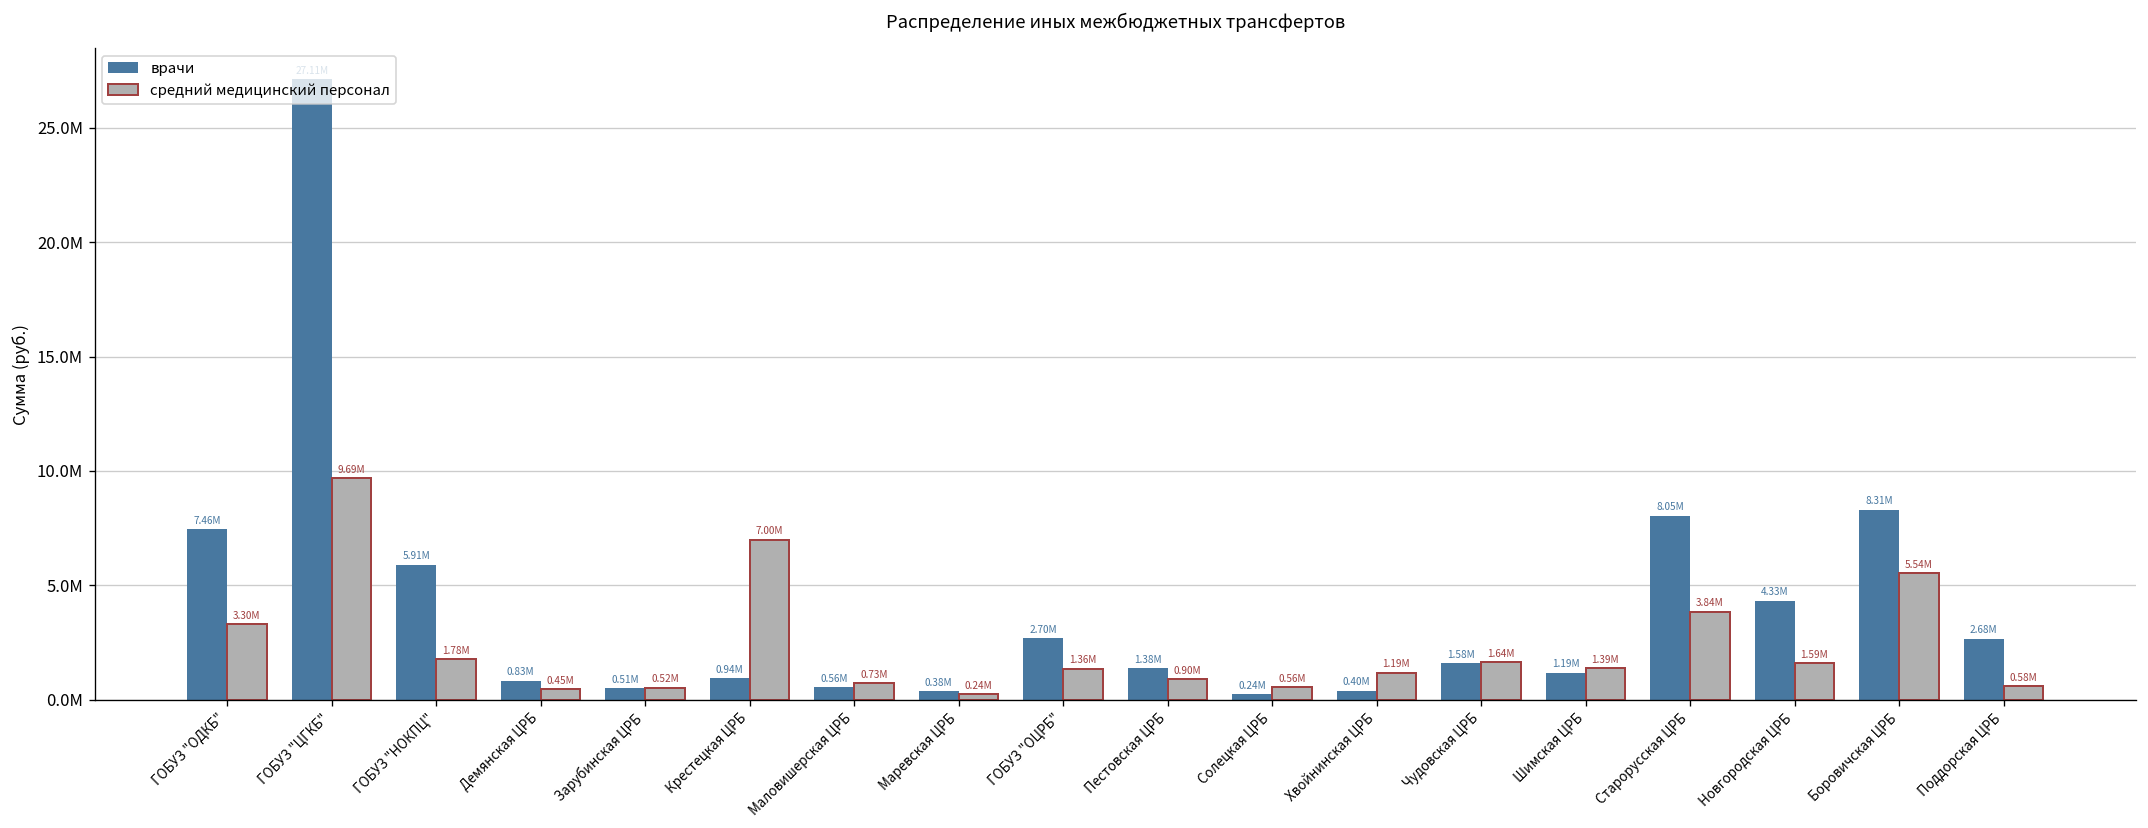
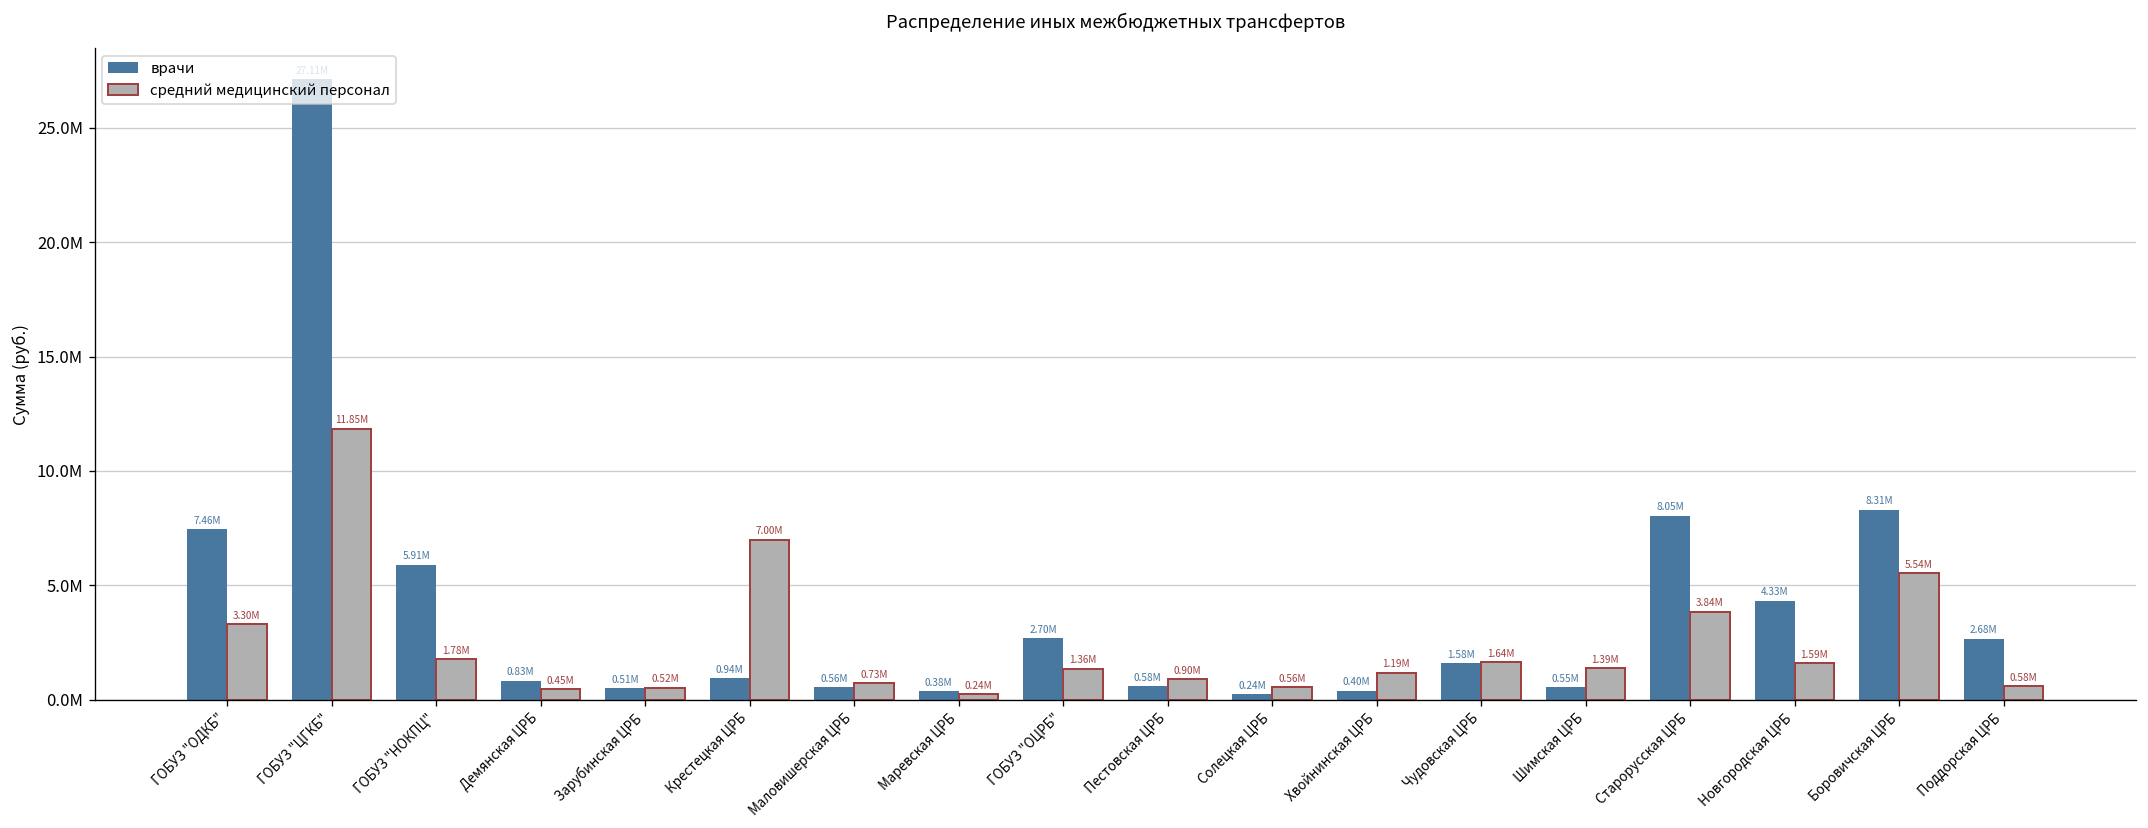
средний медицинский персонал, ГОБУЗ "ЦГКБ": 9.69M -> 11.85M
врачи, Пестовская ЦРБ: 1.38M -> 0.58M
врачи, Шимская ЦРБ: 1.19M -> 0.55M
